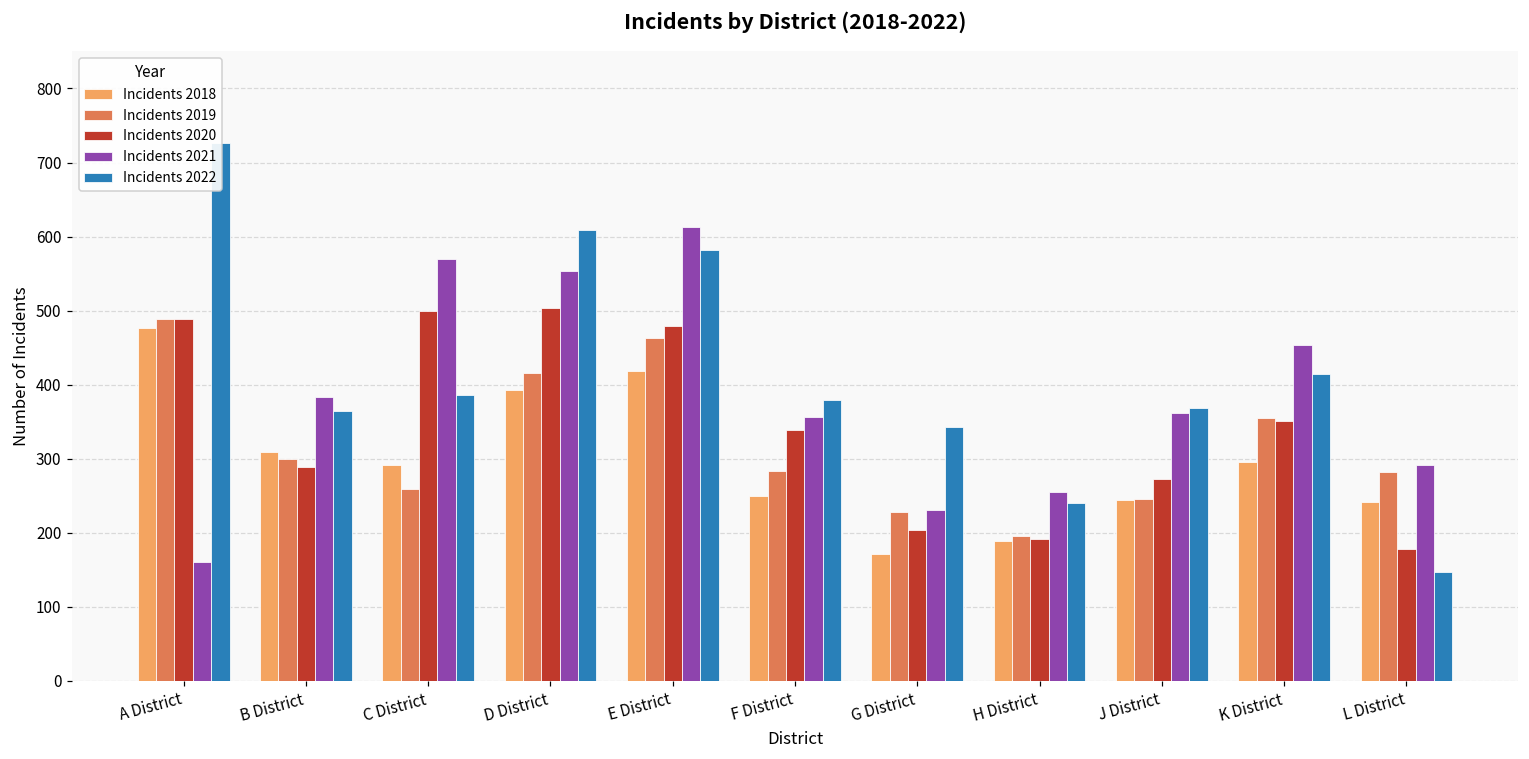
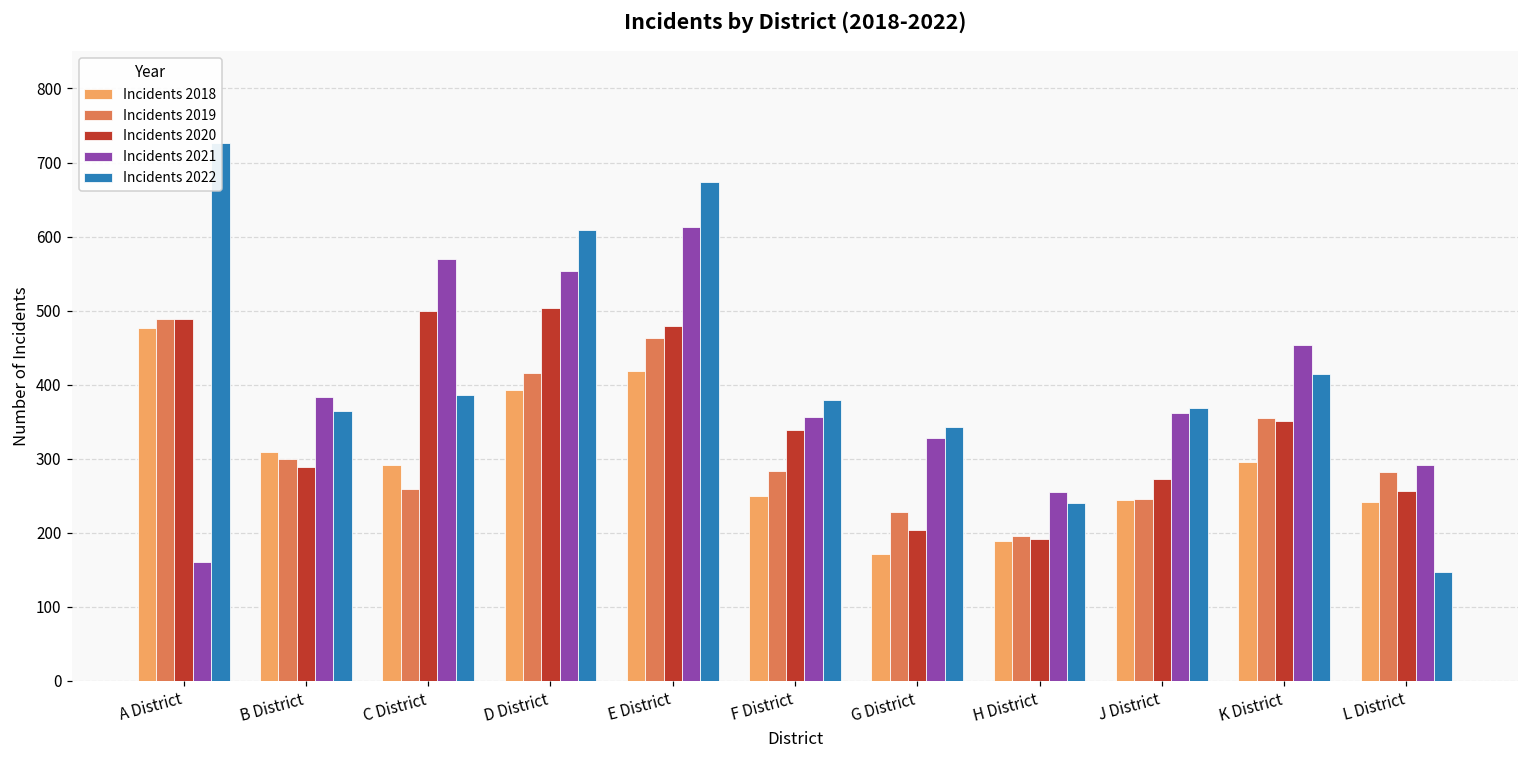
Incidents 2022, E District: 580 -> 670
Incidents 2021, G District: 230 -> 330
Incidents 2020, L District: 180 -> 260
